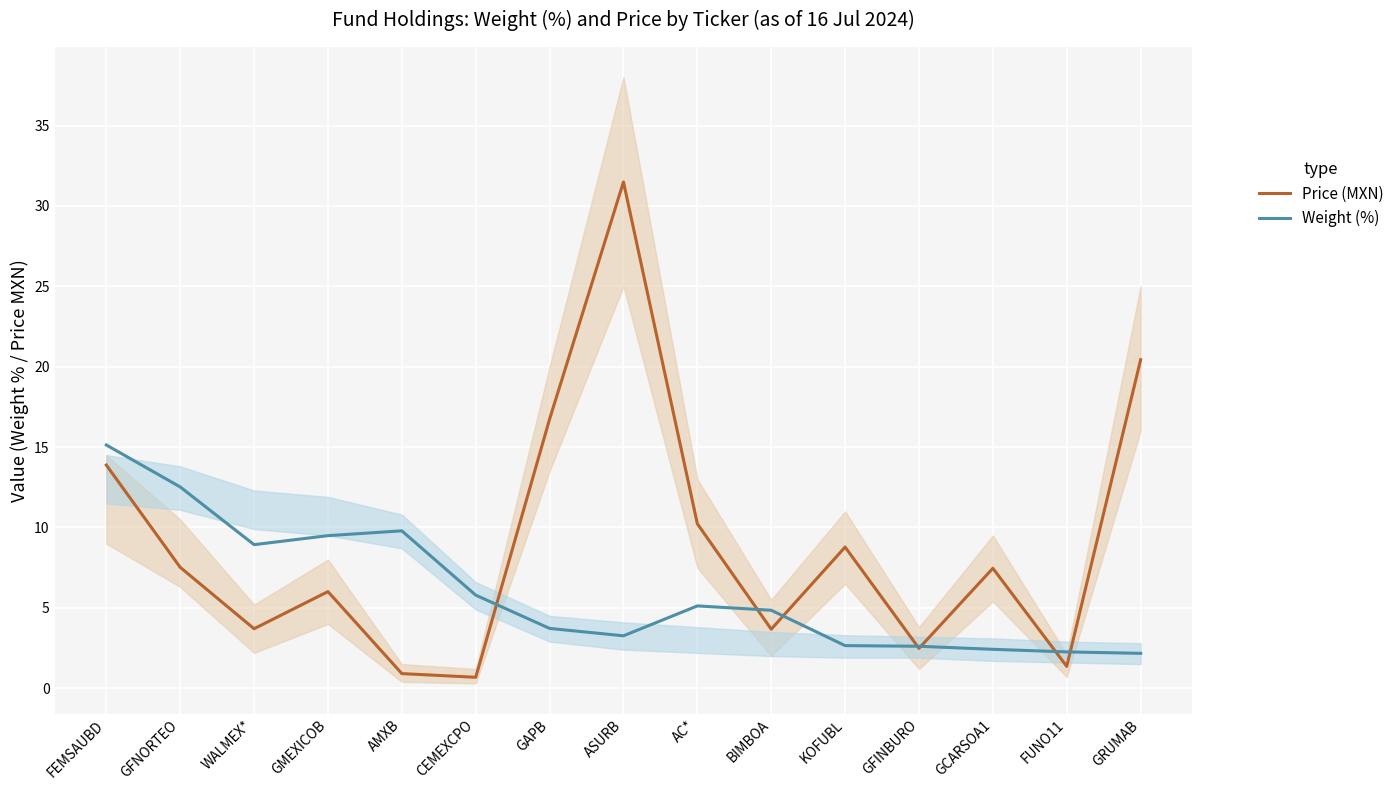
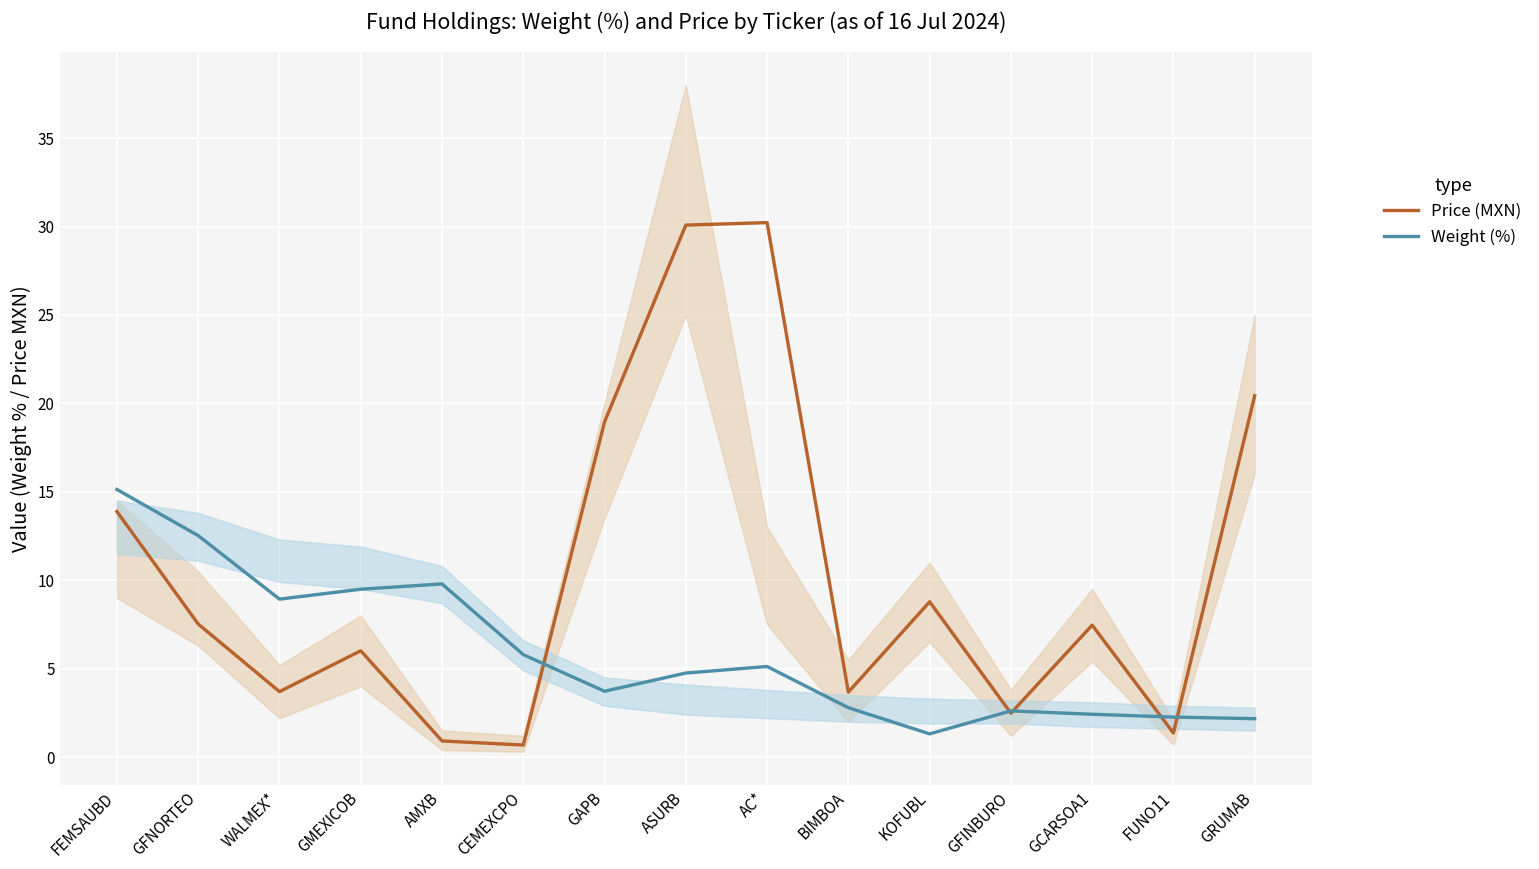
Price (MXN), GAPB: 16.7 -> 19.0
Price (MXN), ASURB: 31.5 -> 30.1
Weight (%), ASURB: 3.3 -> 4.8
Price (MXN), AC*: 10.2 -> 30.2
Weight (%), BIMBOA: 4.9 -> 2.8
Weight (%), KOFUBL: 2.7 -> 1.3
